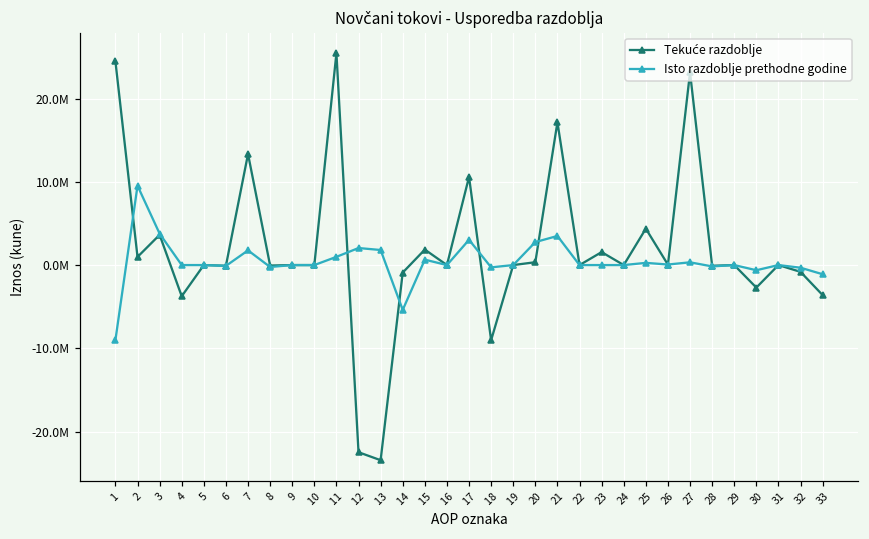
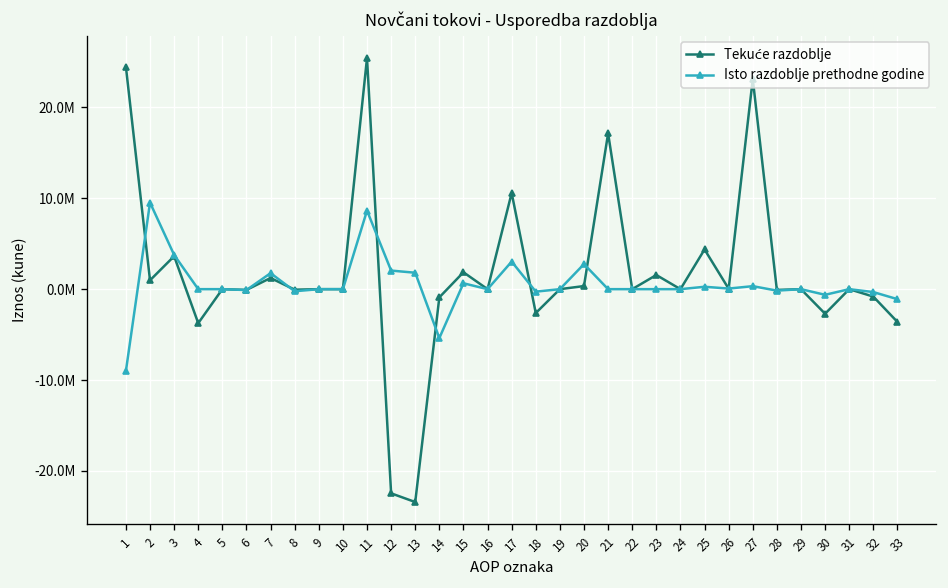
Tekuće razdoblje, 7: 13000000 -> 1000000
Isto razdoblje prethodne godine, 11: 1000000 -> 9000000
Tekuće razdoblje, 18: -9000000 -> -3000000
Isto razdoblje prethodne godine, 21: 3000000 -> 0
